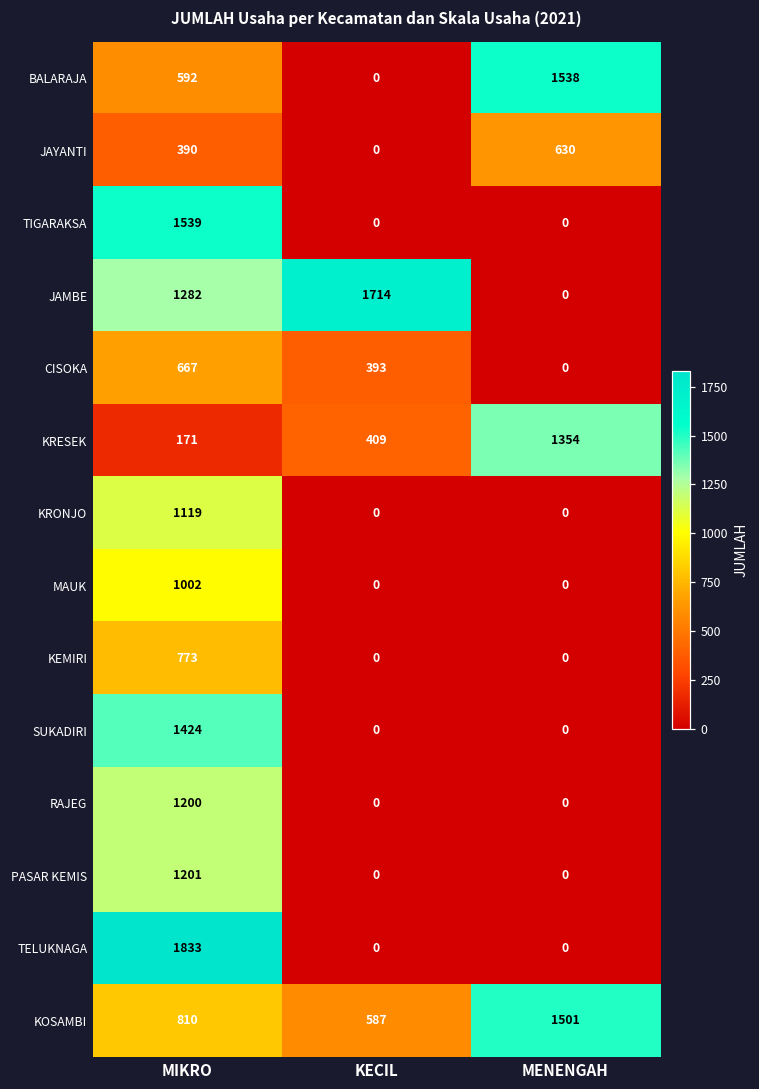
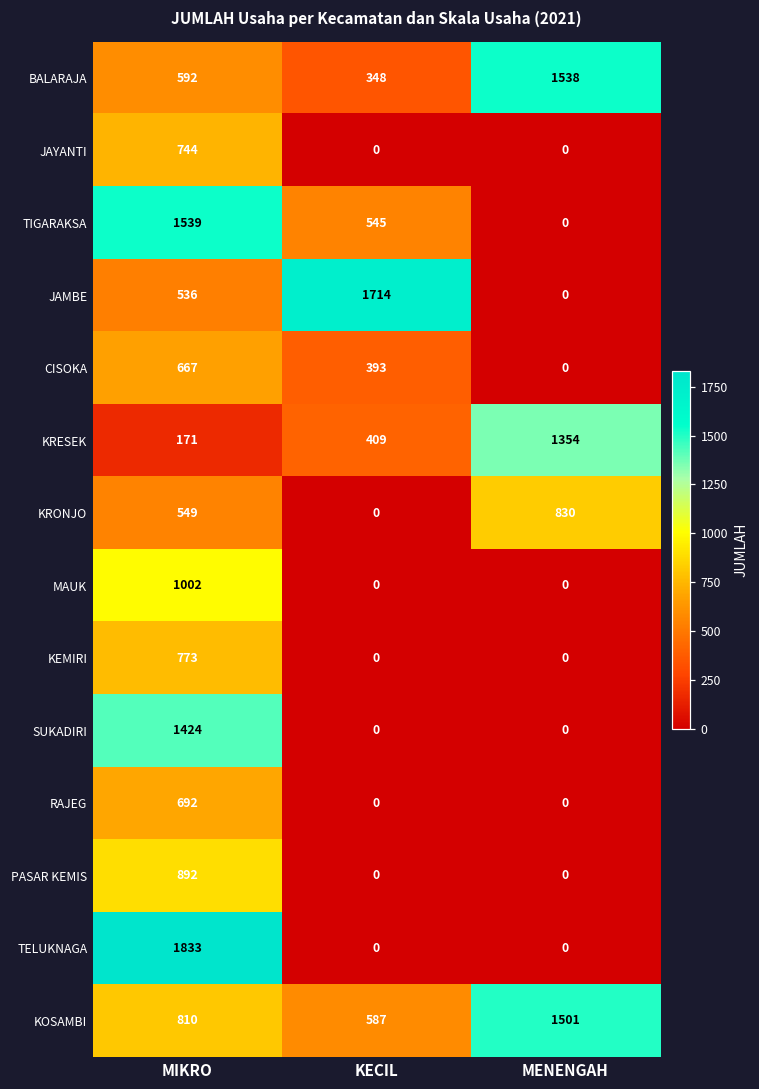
BALARAJA, KECIL: 0 -> 348
JAYANTI, MIKRO: 390 -> 744
JAYANTI, MENENGAH: 630 -> 0
TIGARAKSA, KECIL: 0 -> 545
JAMBE, MIKRO: 1282 -> 536
KRONJO, MIKRO: 1119 -> 549
KRONJO, MENENGAH: 0 -> 830
RAJEG, MIKRO: 1200 -> 692
PASAR KEMIS, MIKRO: 1201 -> 892
